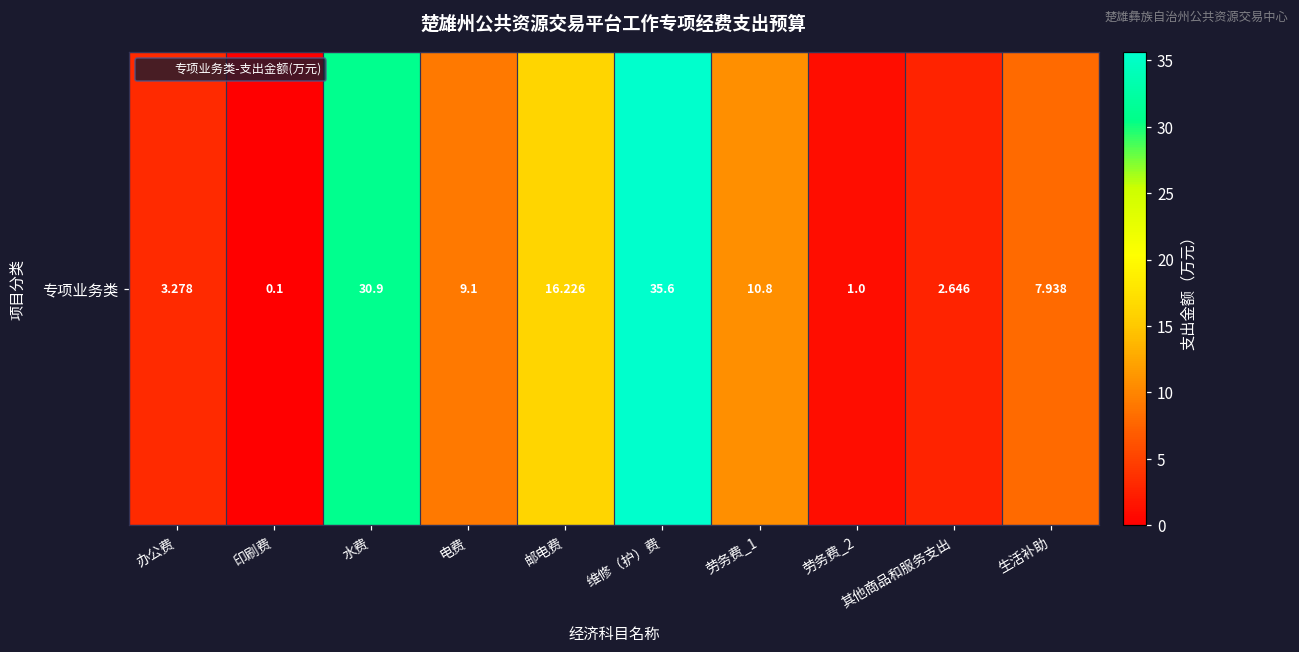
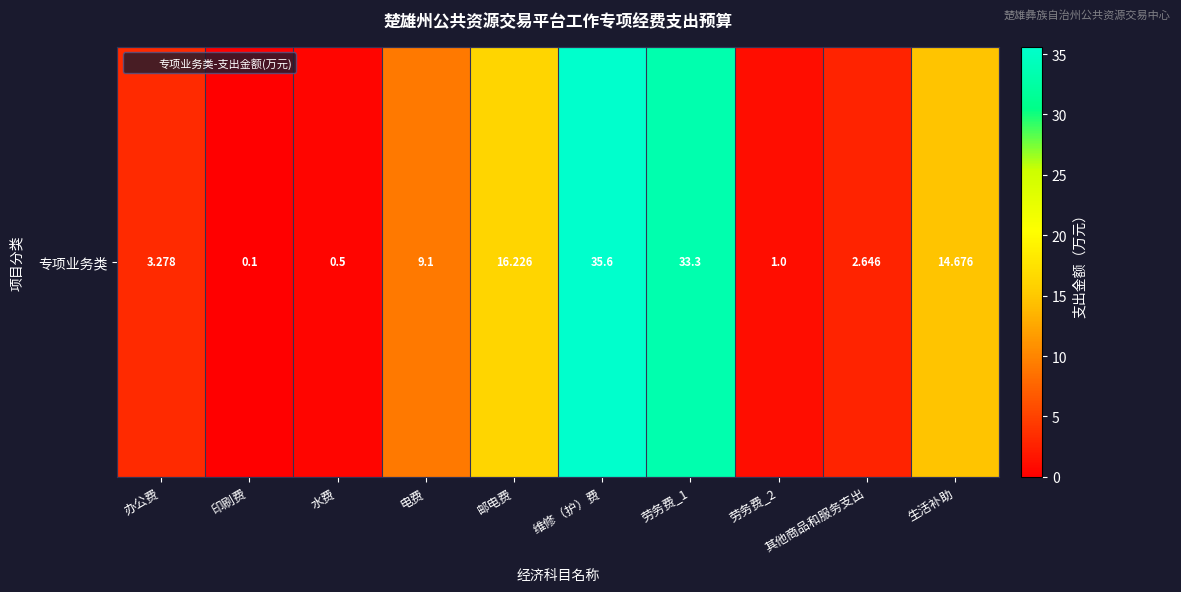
专项业务类, 水费: 30.9 -> 0.5
专项业务类, 劳务费_1: 10.8 -> 33.3
专项业务类, 生活补助: 7.938 -> 14.676
